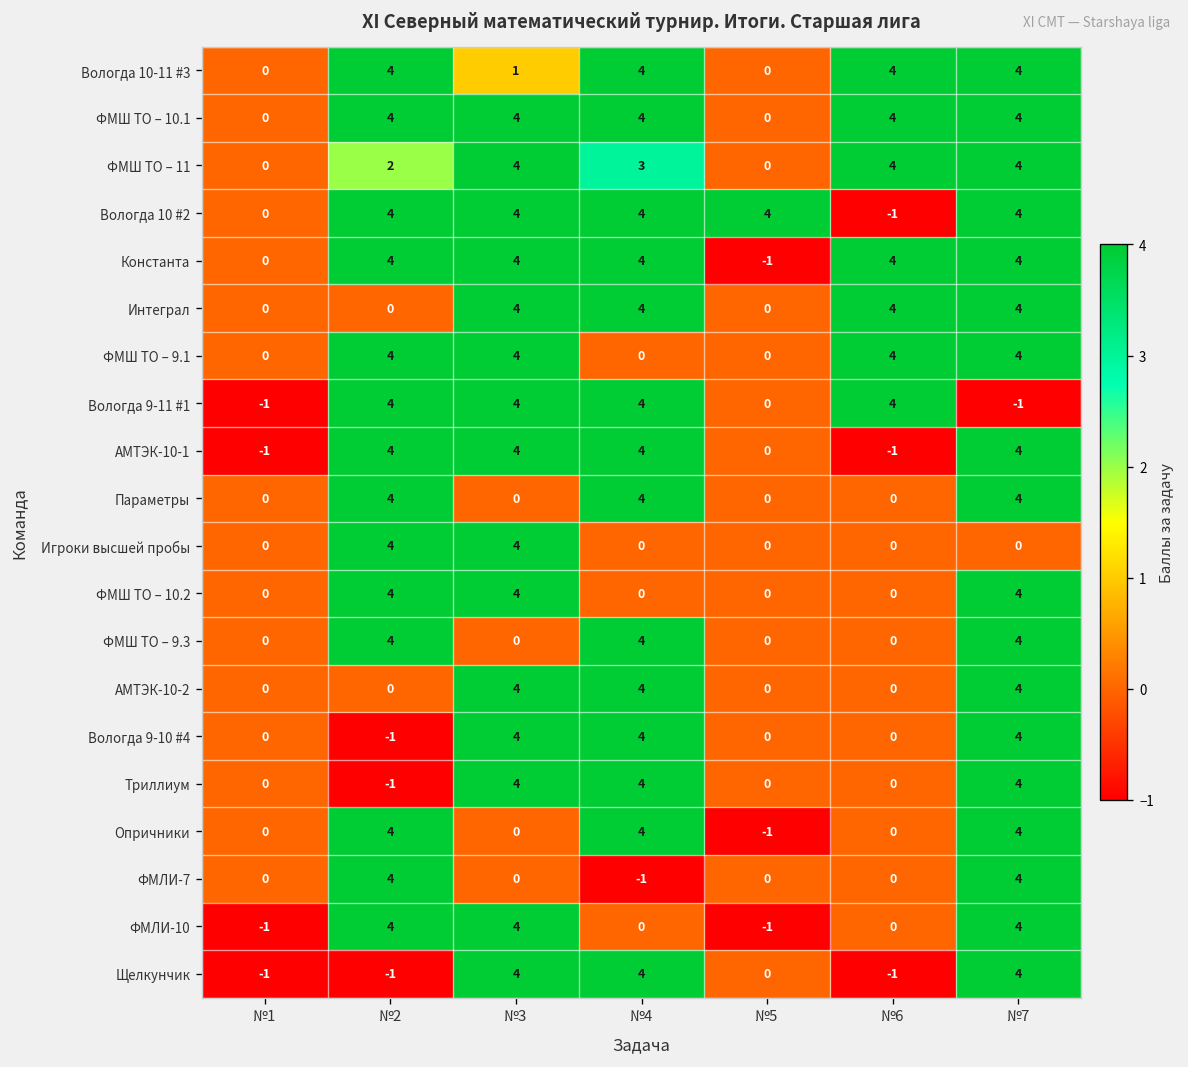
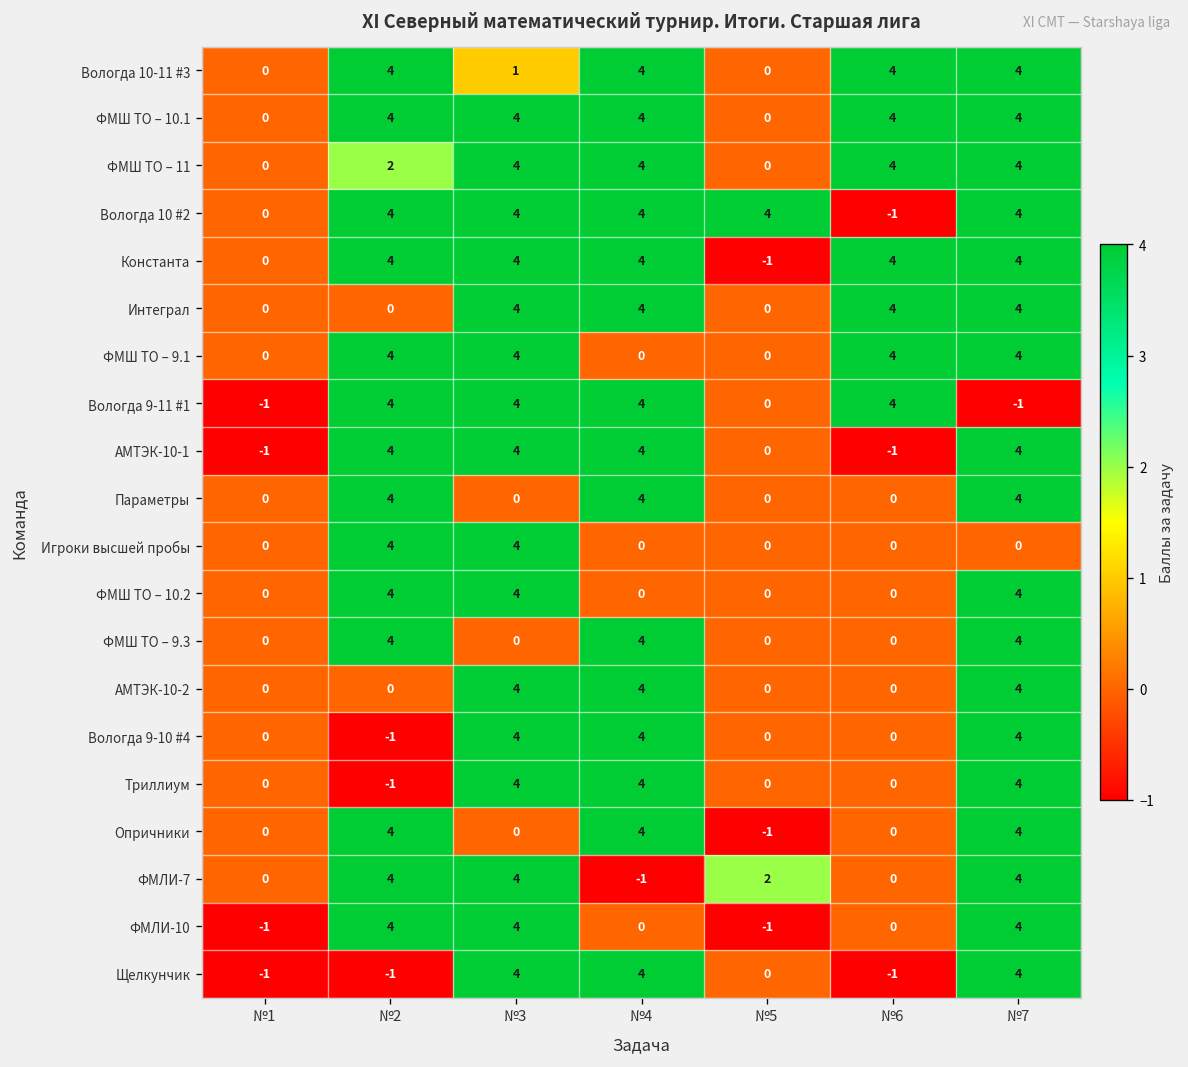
ФМШ ТО – 11, №4: 3 -> 4
ФМЛИ-7, №3: 0 -> 4
ФМЛИ-7, №5: 0 -> 2
